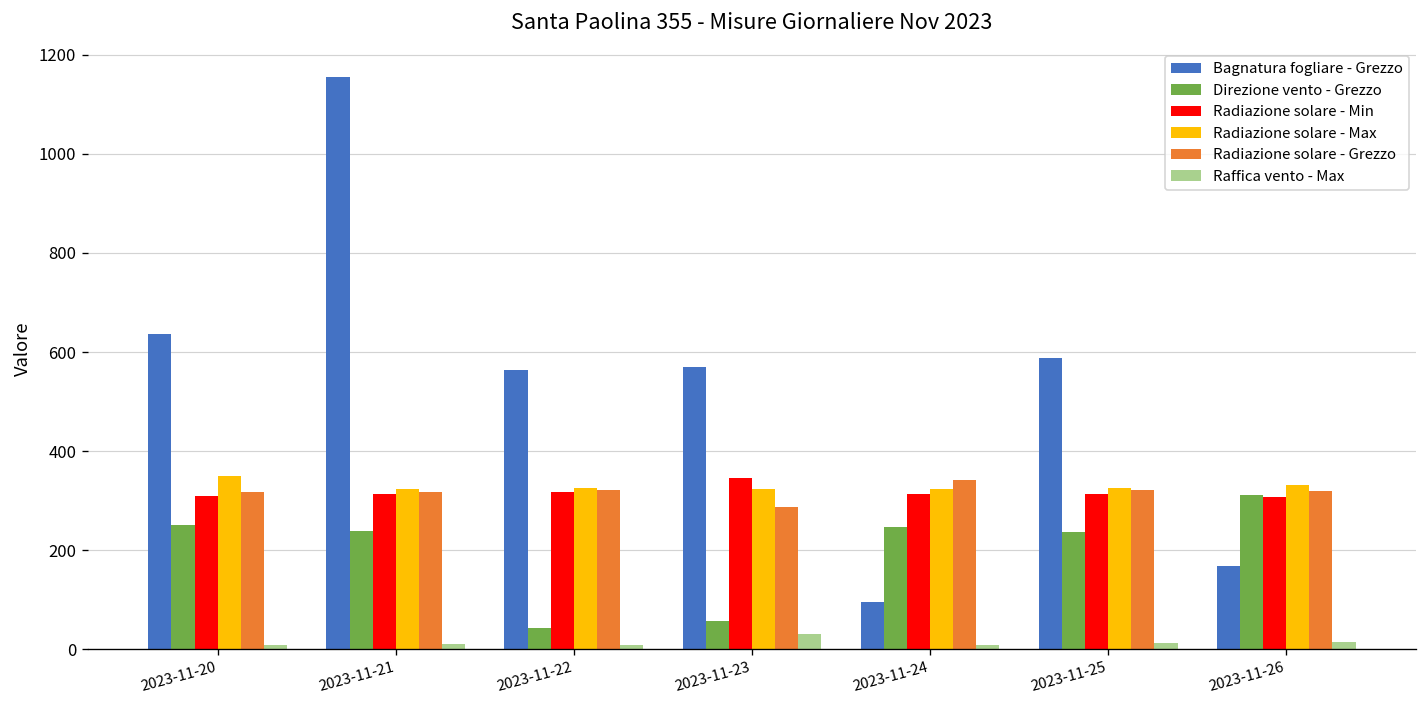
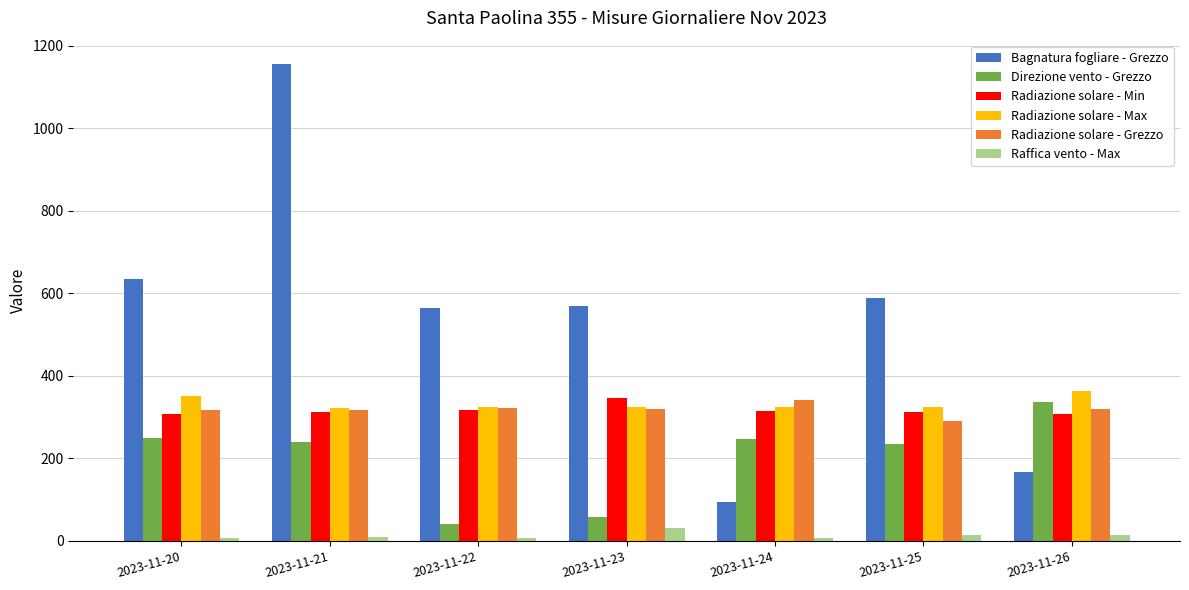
Radiazione solare - Grezzo, 2023-11-23: 290 -> 320
Radiazione solare - Grezzo, 2023-11-25: 320 -> 290
Direzione vento - Grezzo, 2023-11-26: 310 -> 340
Radiazione solare - Max, 2023-11-26: 330 -> 360
